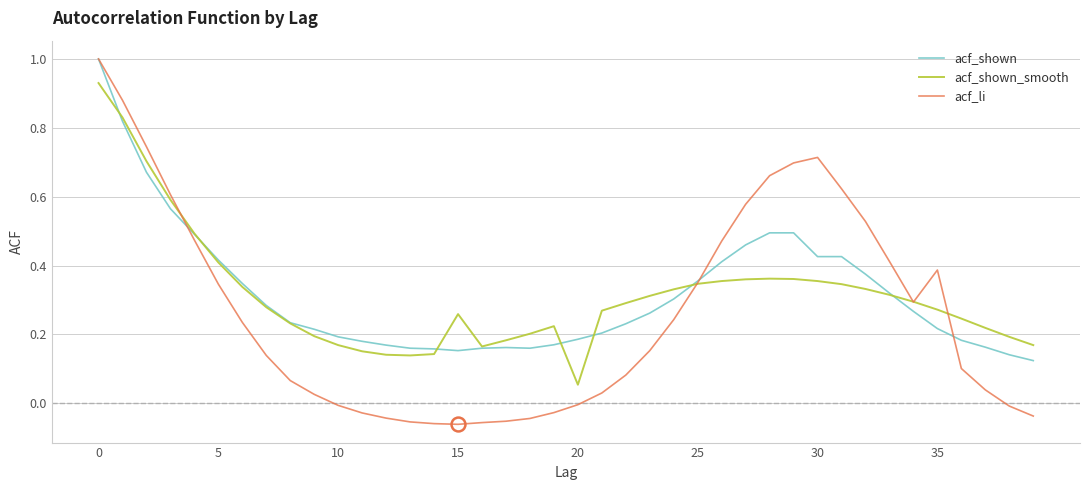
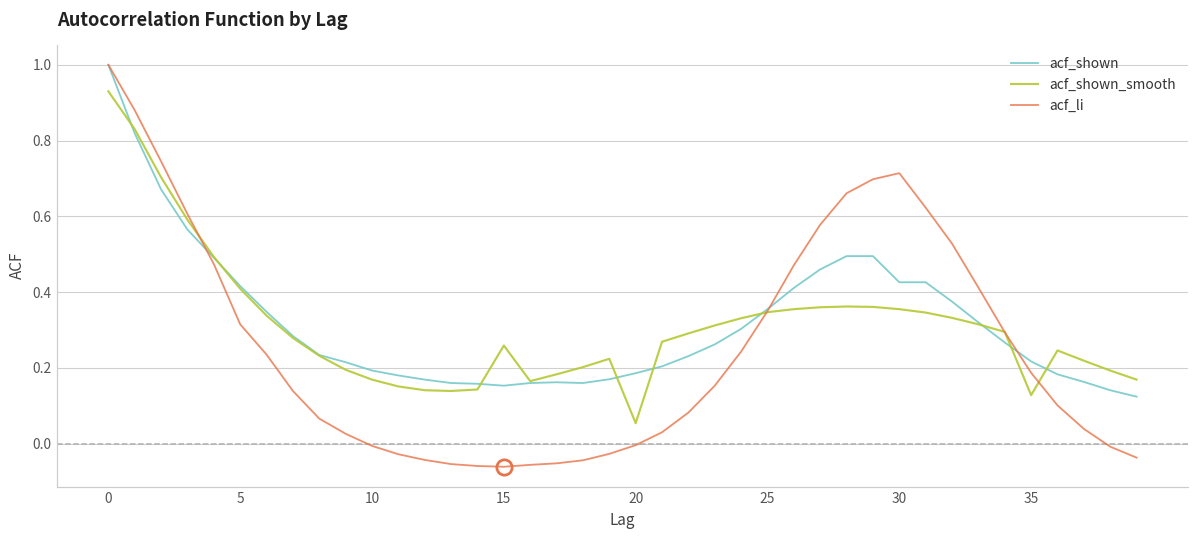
acf_li, 5: 0.35 -> 0.32
acf_shown_smooth, 35: 0.27 -> 0.13
acf_li, 35: 0.39 -> 0.19
